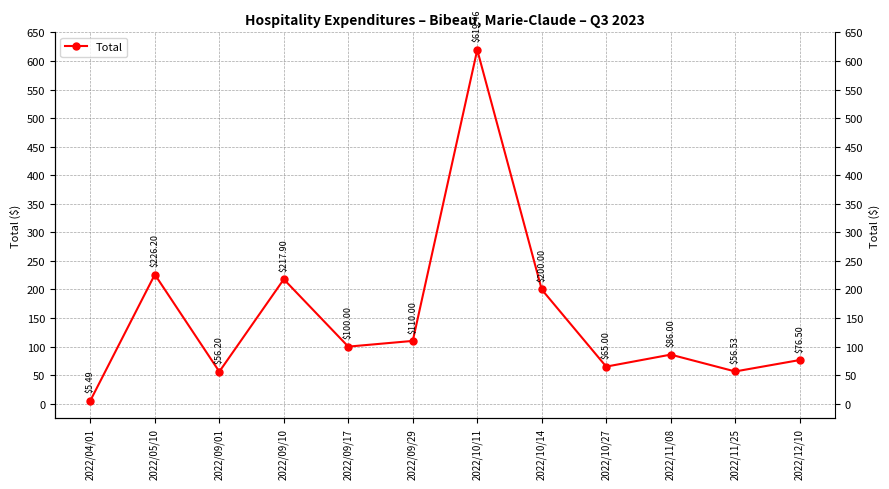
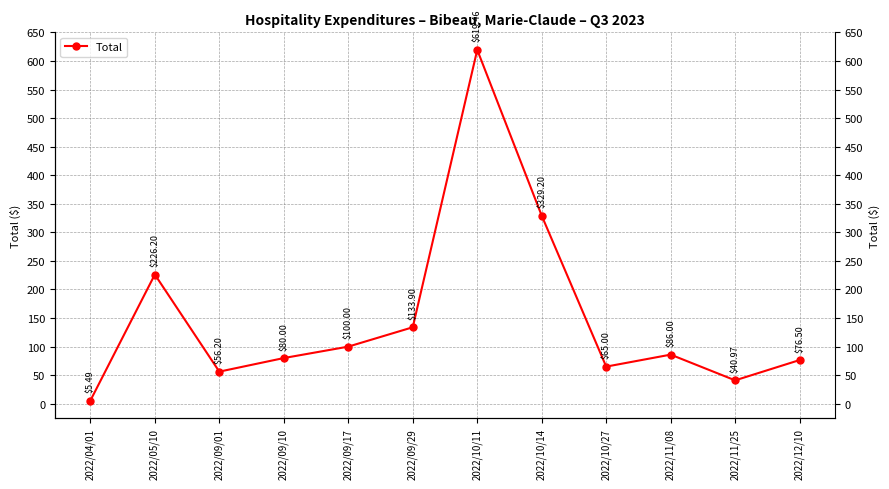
2022/09/10: $217.90 -> $80.00
2022/09/29: $110.00 -> $133.90
2022/10/14: $200.00 -> $329.20
2022/11/25: $56.53 -> $40.97
